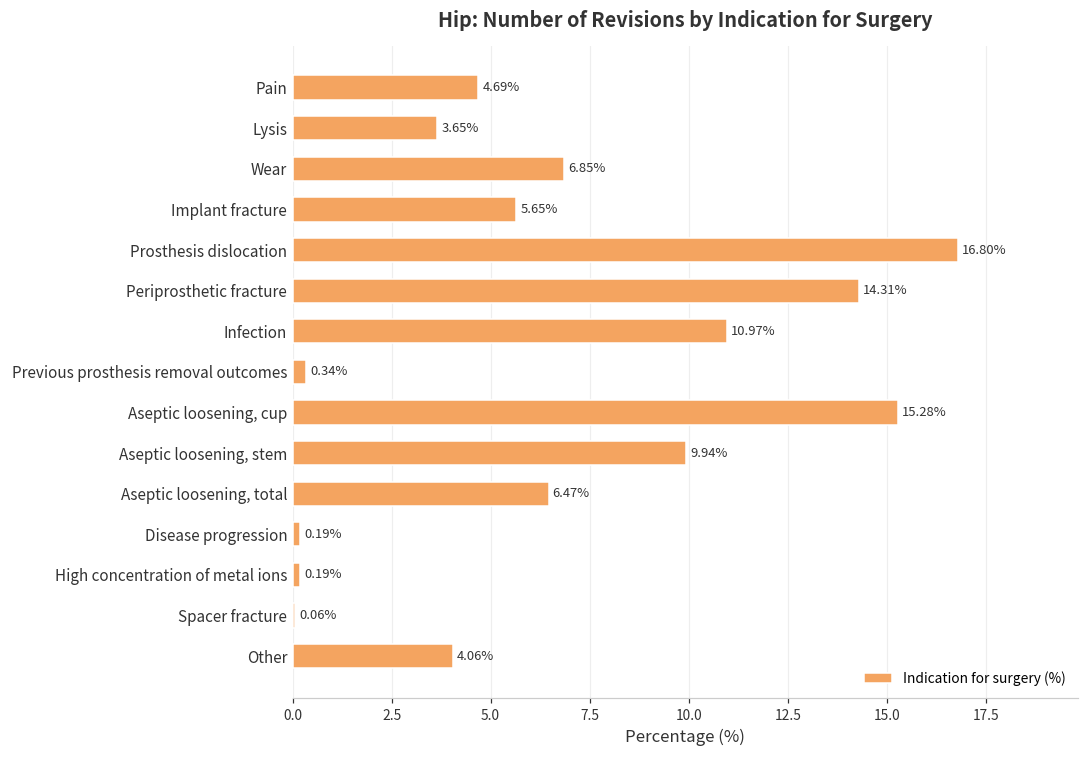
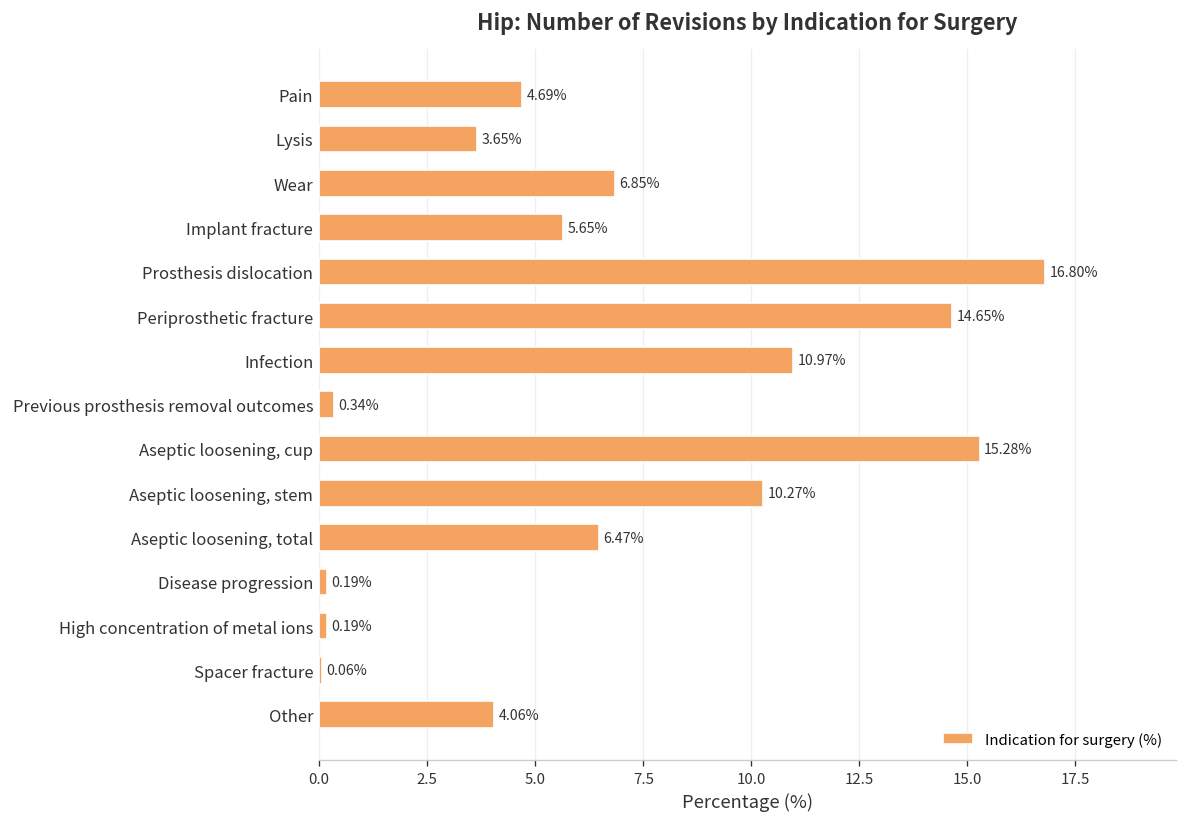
Periprosthetic fracture: 14.31% -> 14.65%
Aseptic loosening, stem: 9.94% -> 10.27%
